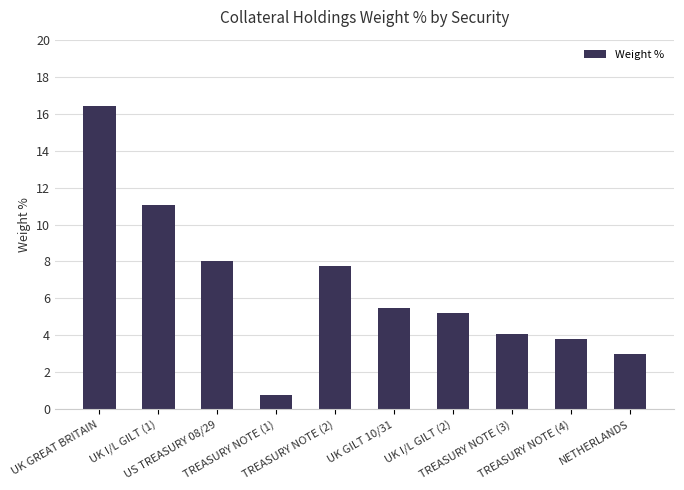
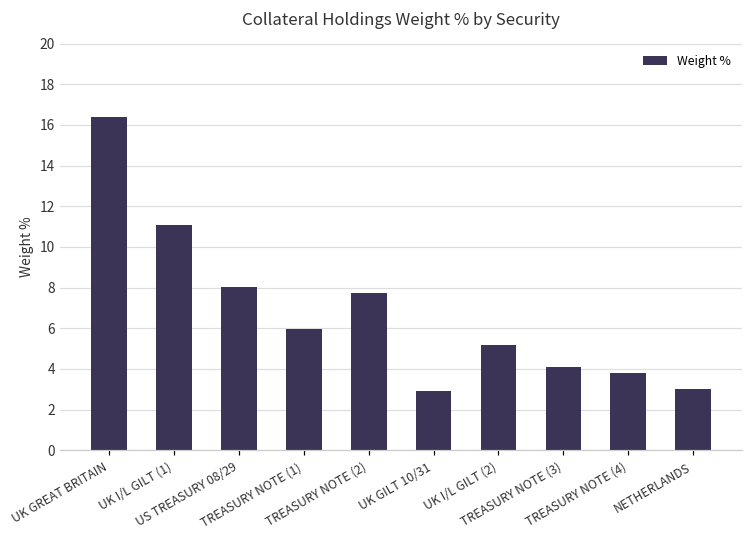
TREASURY NOTE (1): 0.8 -> 6.0
UK GILT 10/31: 5.5 -> 2.9
